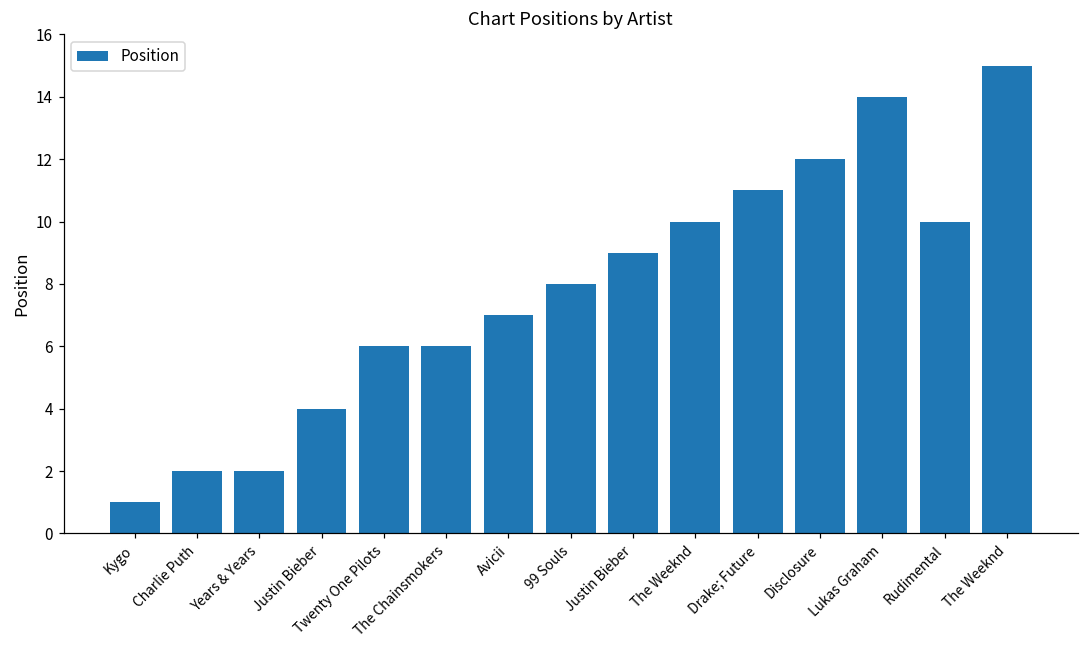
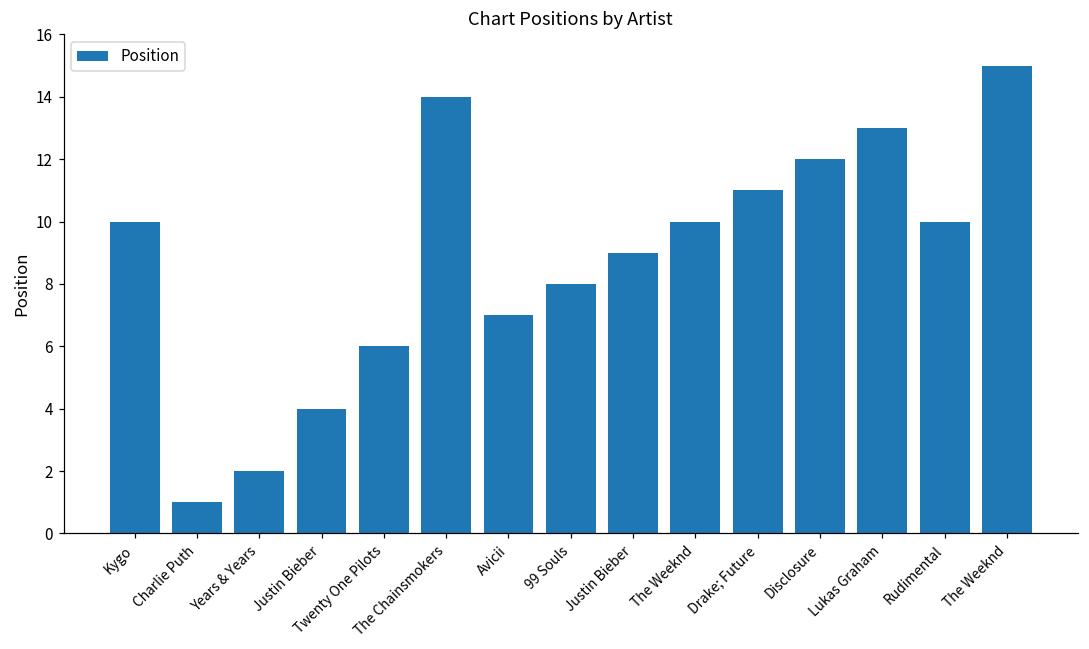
Kygo: 1 -> 10
Charlie Puth: 2 -> 1
The Chainsmokers: 6 -> 14
Lukas Graham: 14 -> 13
